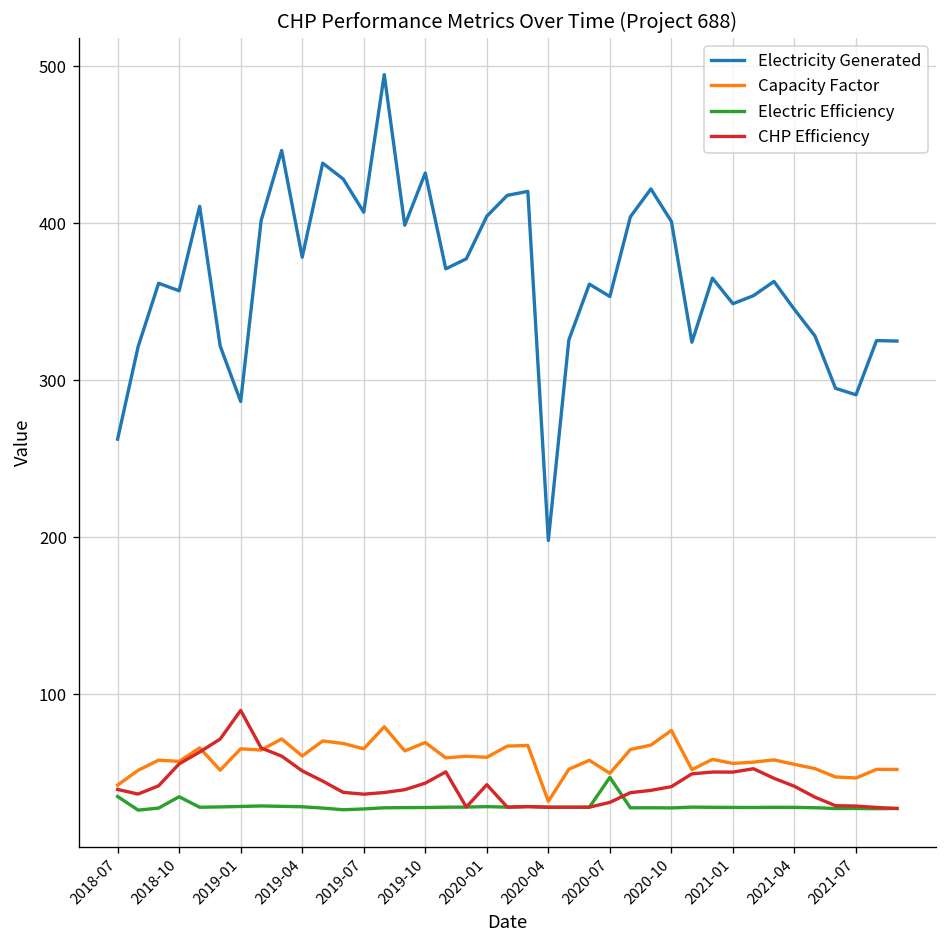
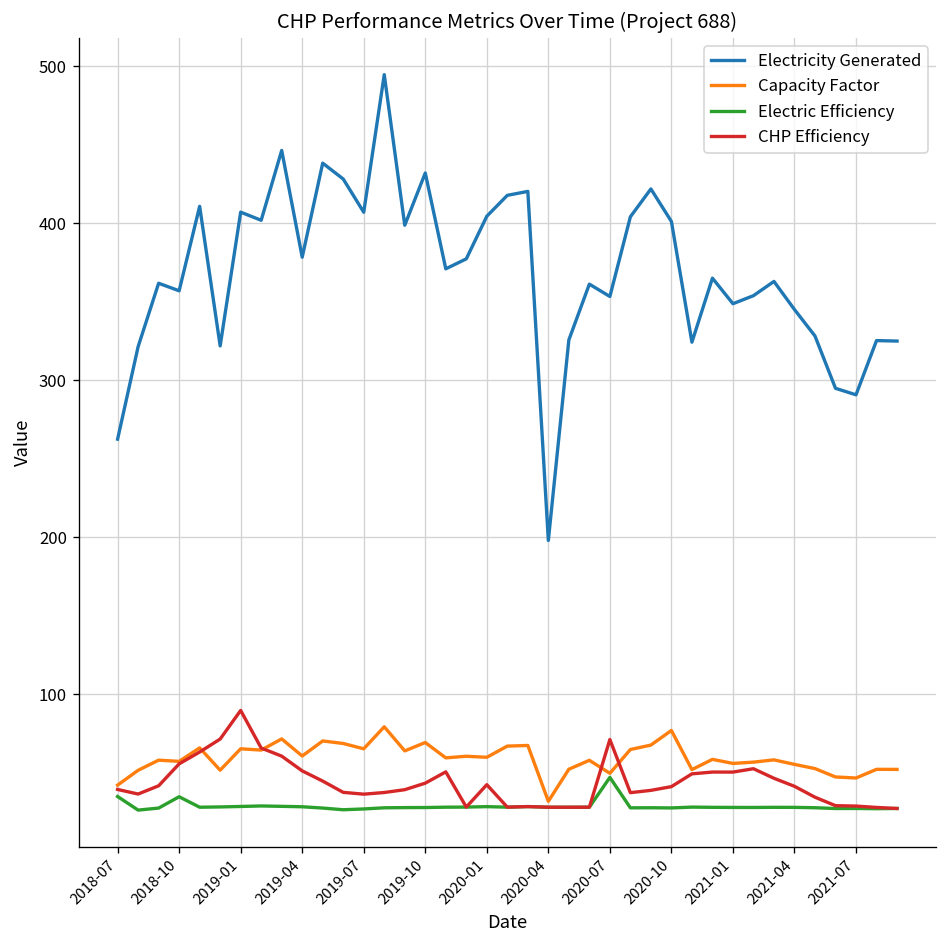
Electricity Generated, 2019-01: 286 -> 407
CHP Efficiency, 2020-07: 31 -> 71
